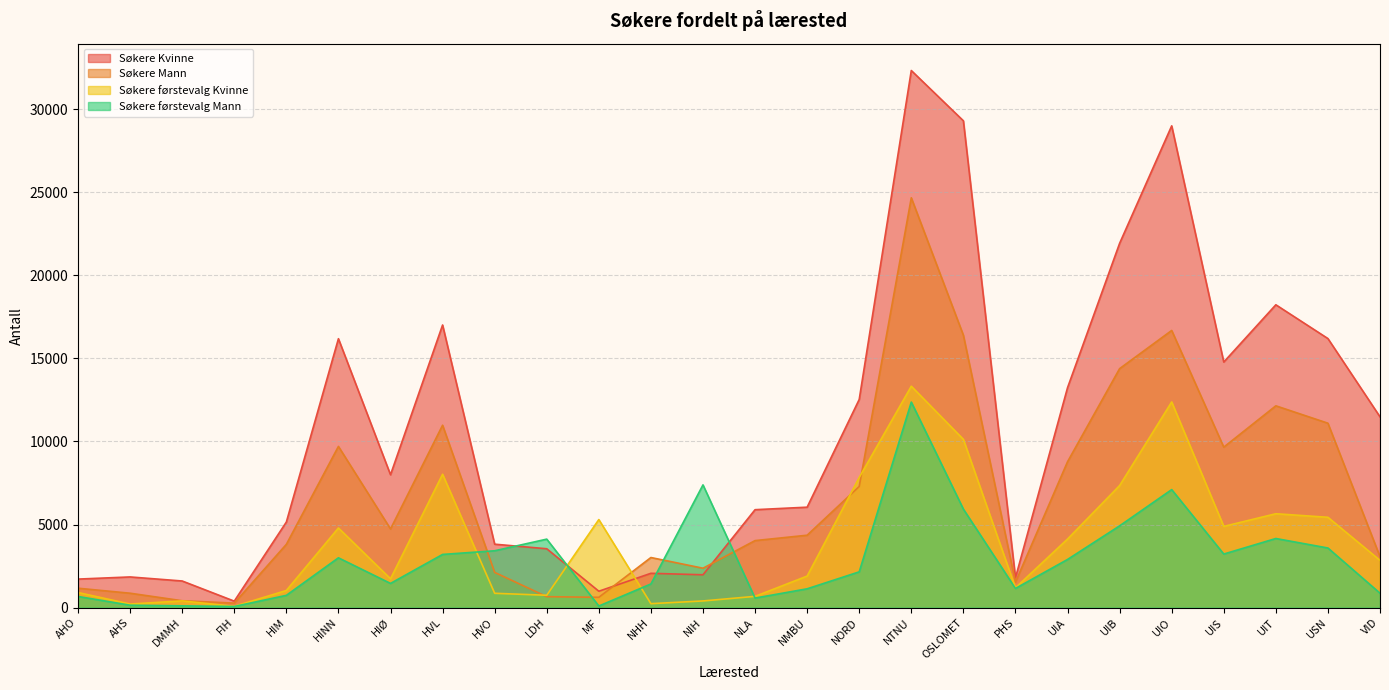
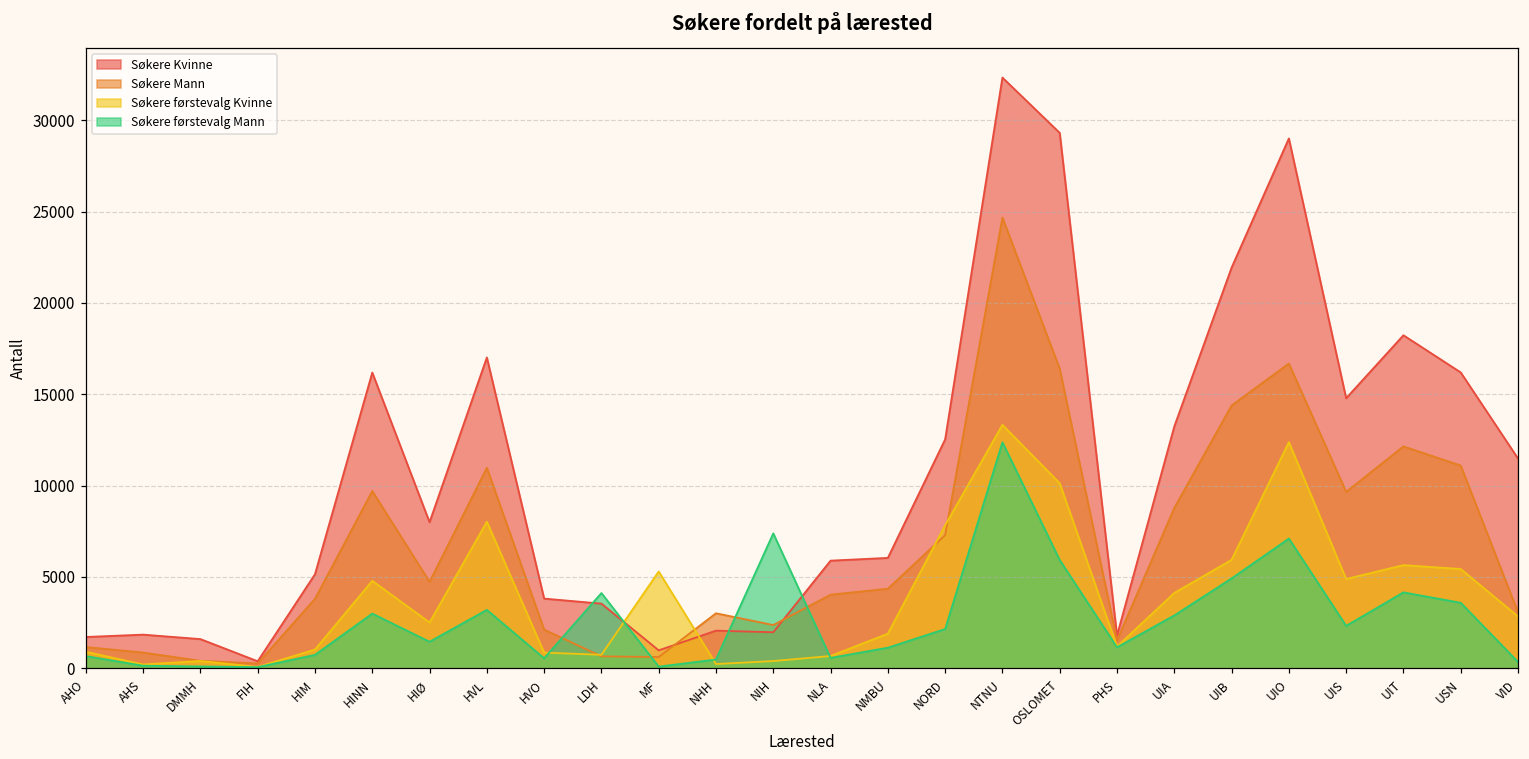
Søkere førstevalg Kvinne, HIØ: 1700 -> 2500
Søkere førstevalg Mann, HVO: 3400 -> 600
Søkere førstevalg Mann, NHH: 1400 -> 500
Søkere førstevalg Kvinne, UIB: 7300 -> 5900
Søkere førstevalg Mann, UIS: 3200 -> 2300
Søkere førstevalg Mann, VID: 900 -> 400
